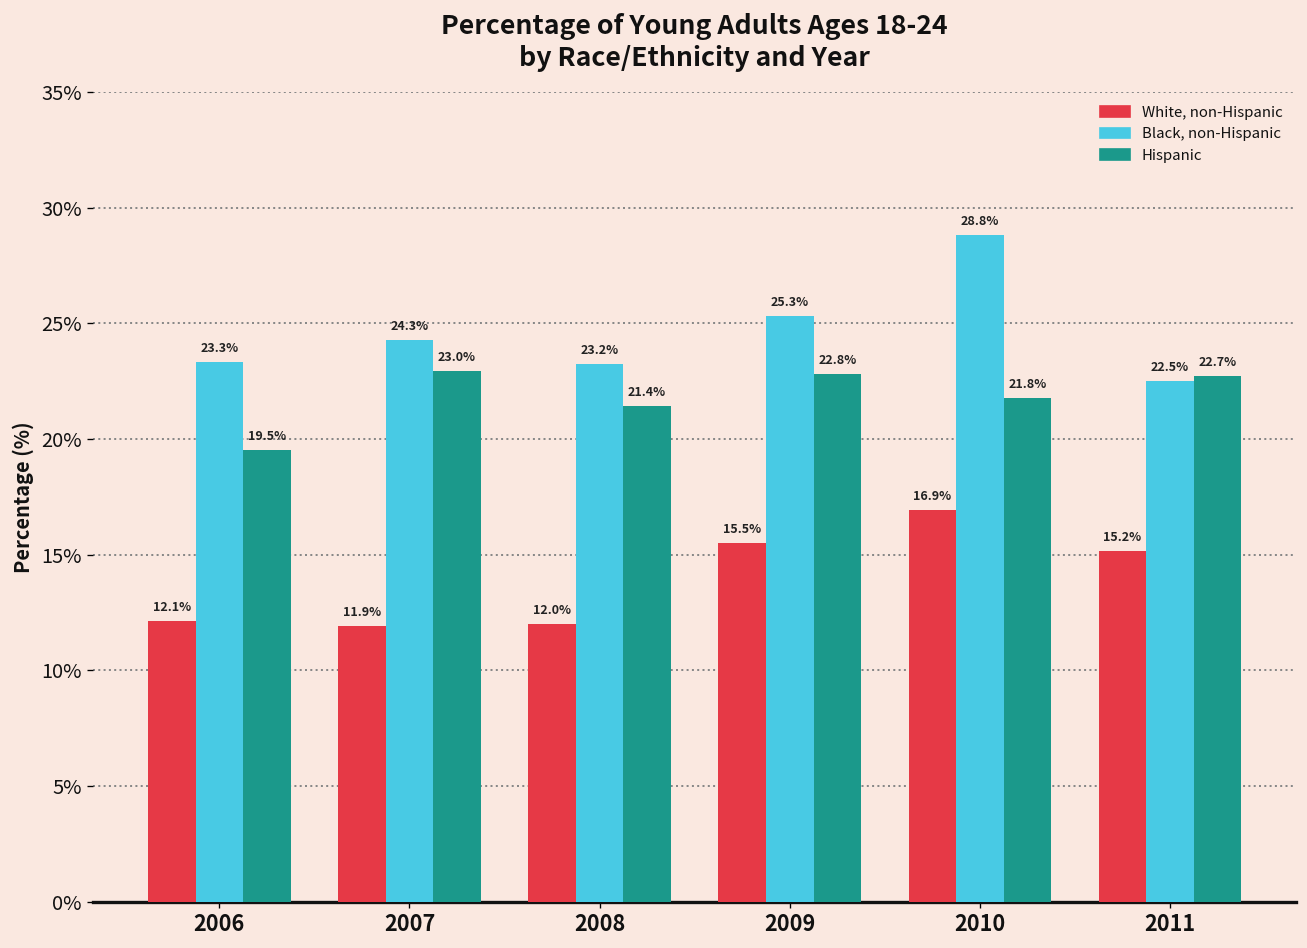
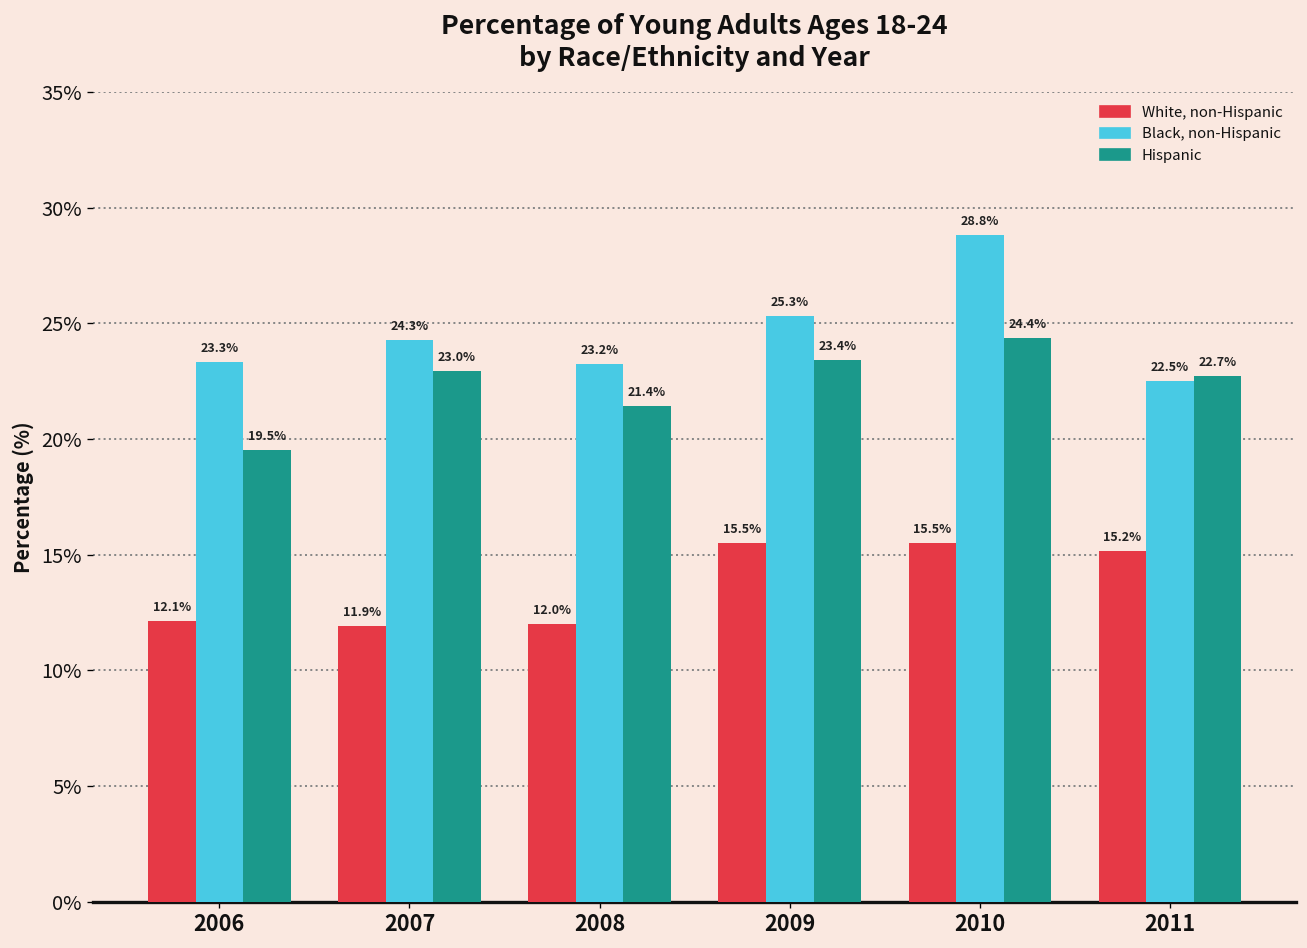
Hispanic, 2009: 22.8% -> 23.4%
White, non-Hispanic, 2010: 16.9% -> 15.5%
Hispanic, 2010: 21.8% -> 24.4%
